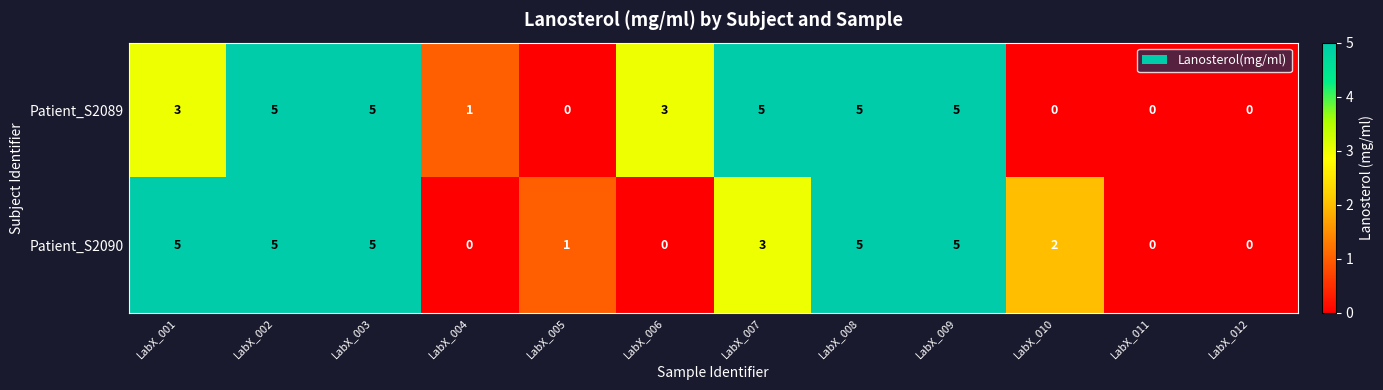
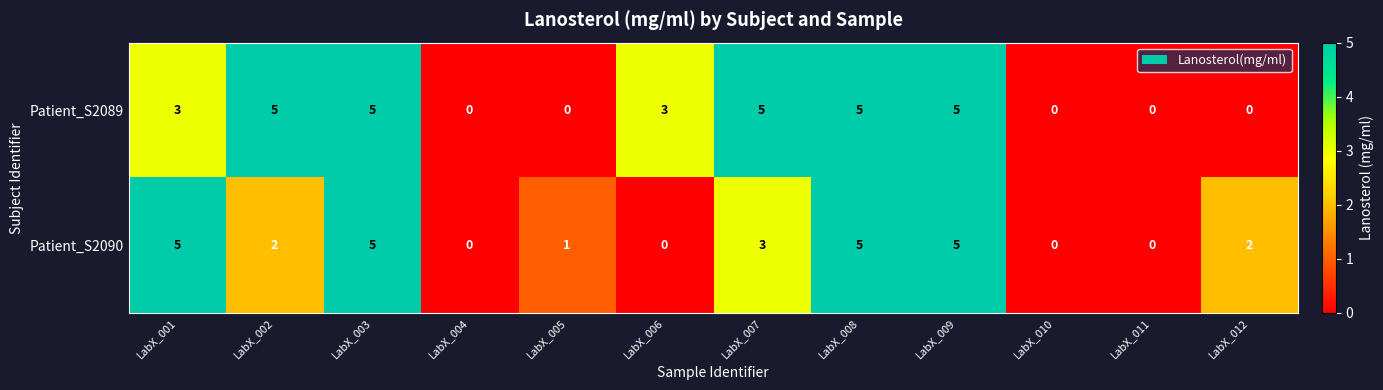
Patient_S2089, LabX_004: 1 -> 0
Patient_S2090, LabX_002: 5 -> 2
Patient_S2090, LabX_010: 2 -> 0
Patient_S2090, LabX_012: 0 -> 2
